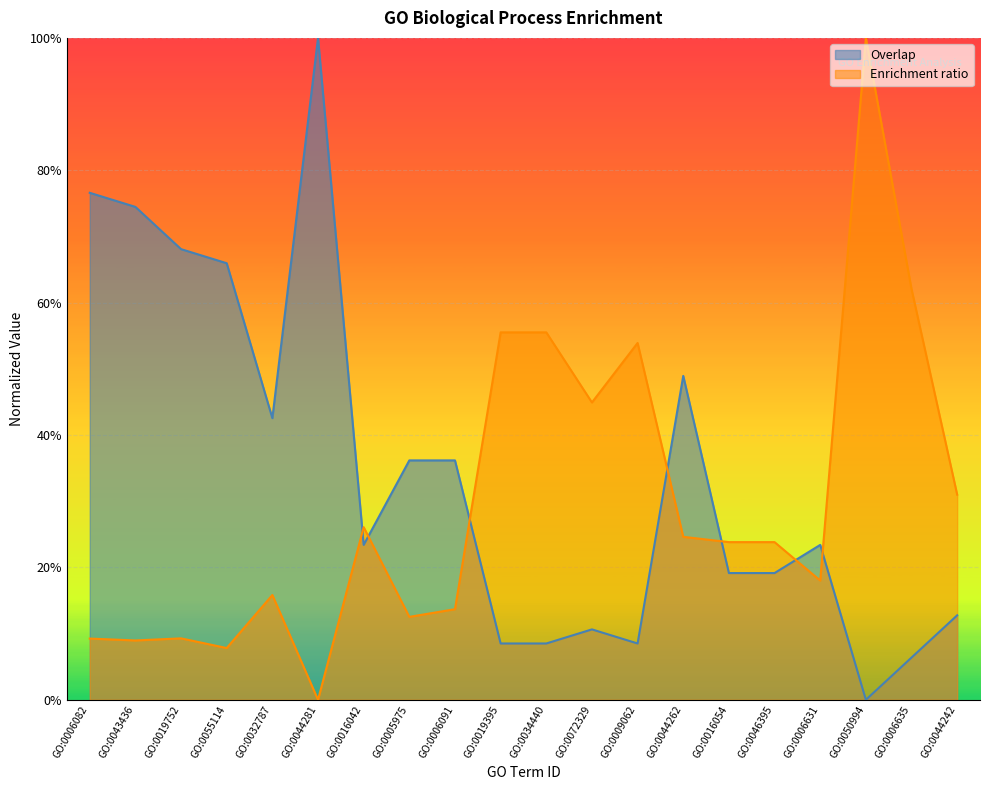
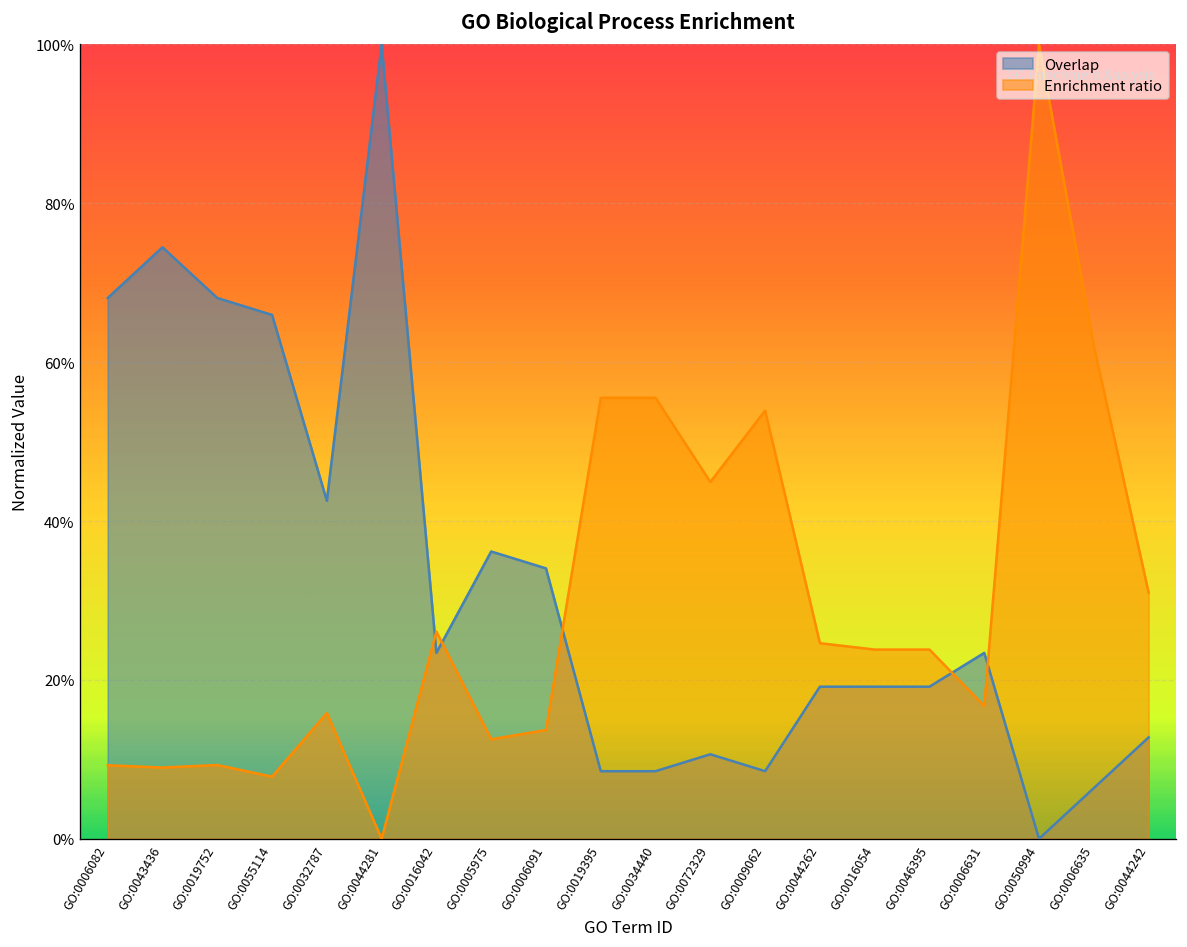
Overlap, GO:0006082: 77% -> 68%
Overlap, GO:0006091: 36% -> 34%
Overlap, GO:0044262: 49% -> 19%
Enrichment ratio, GO:0006631: 18% -> 17%
